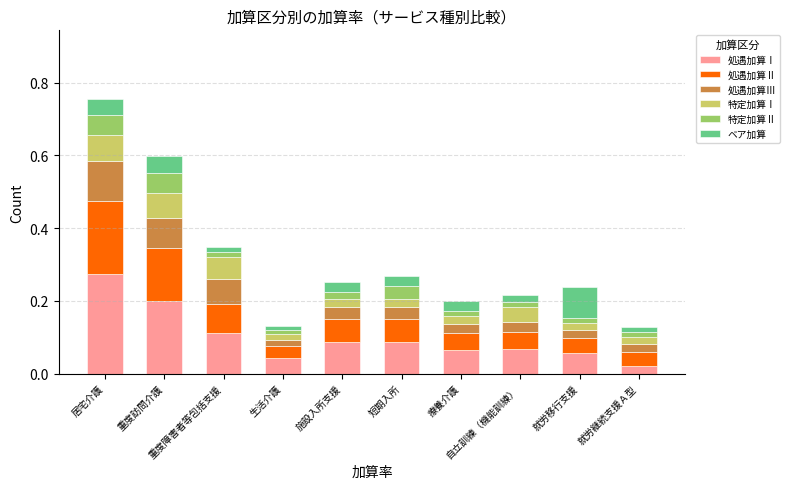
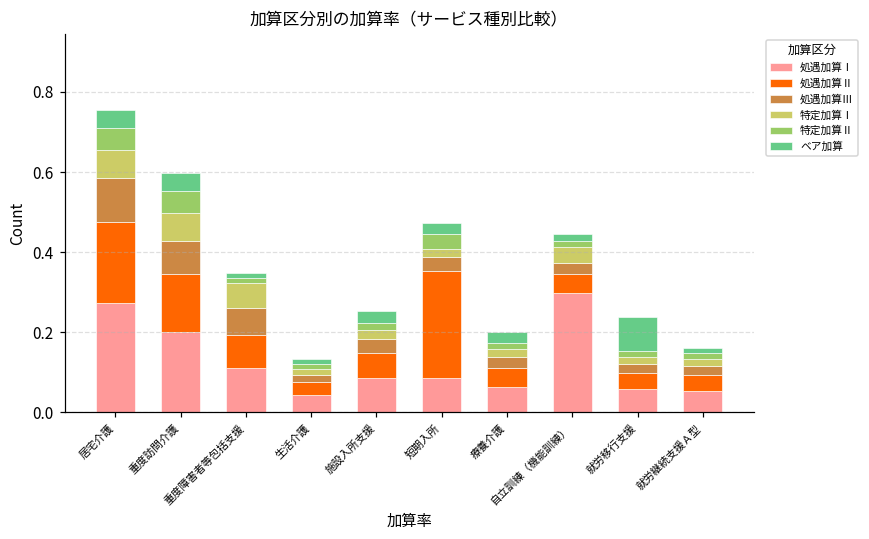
処遇加算Ⅱ, 短期入所: 0.06 -> 0.27
処遇加算Ⅰ, 自立訓練（機能訓練）: 0.07 -> 0.30
処遇加算Ⅰ, 就労継続支援Ａ型: 0.02 -> 0.05
